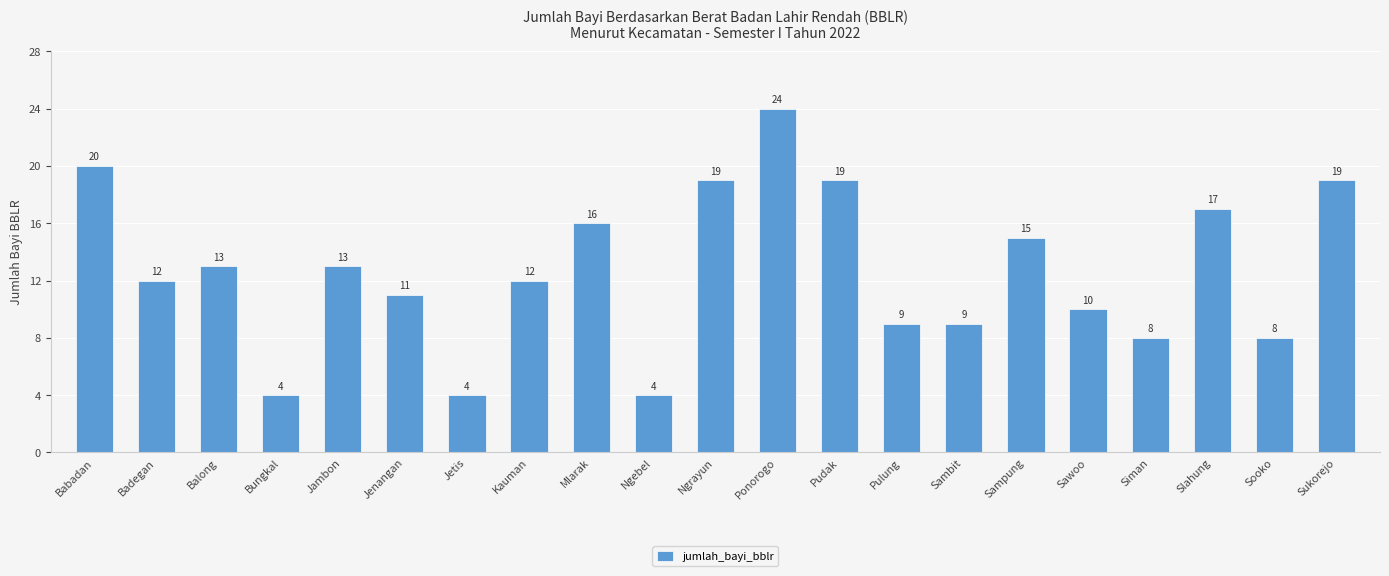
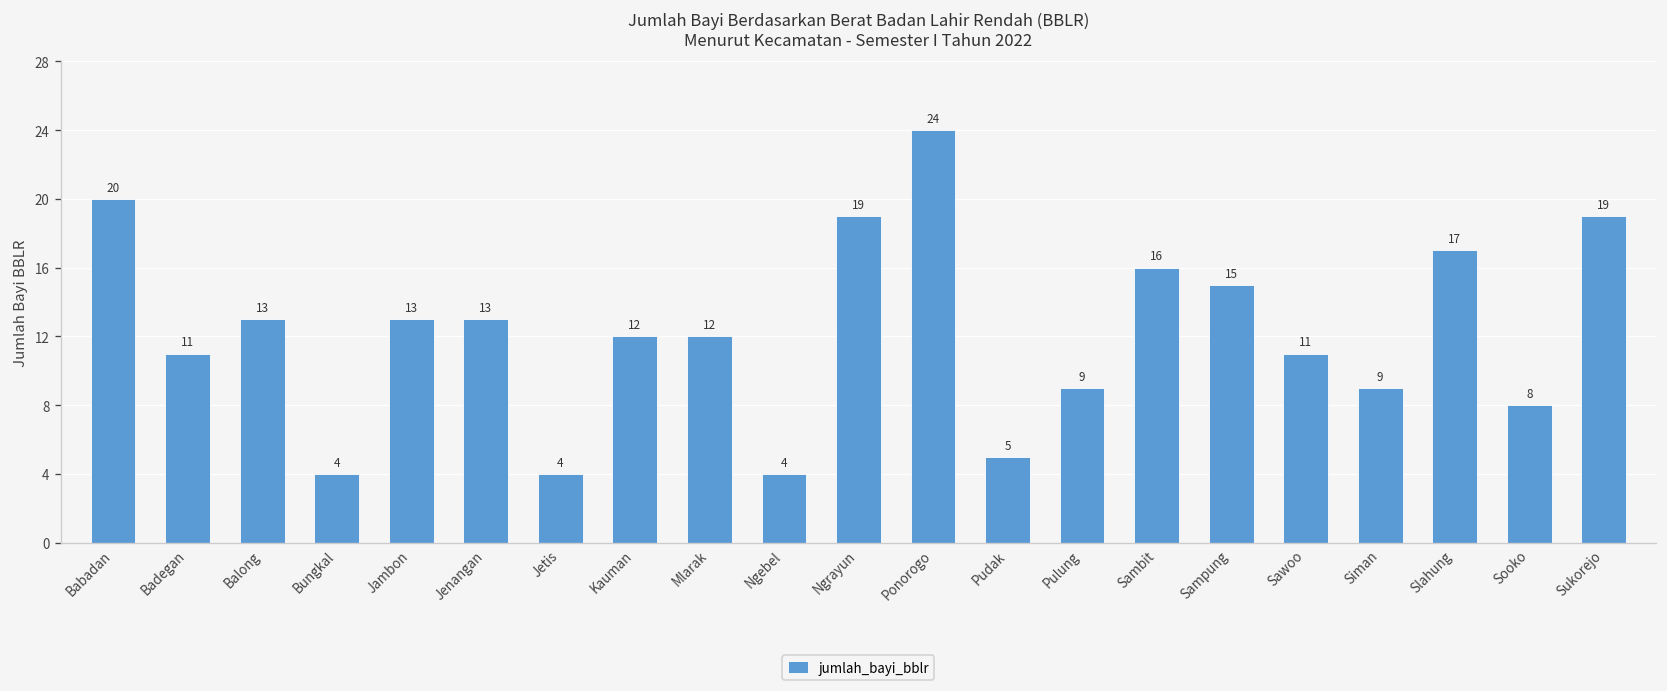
Badegan: 12 -> 11
Jenangan: 11 -> 13
Mlarak: 16 -> 12
Pudak: 19 -> 5
Sambit: 9 -> 16
Sawoo: 10 -> 11
Siman: 8 -> 9
